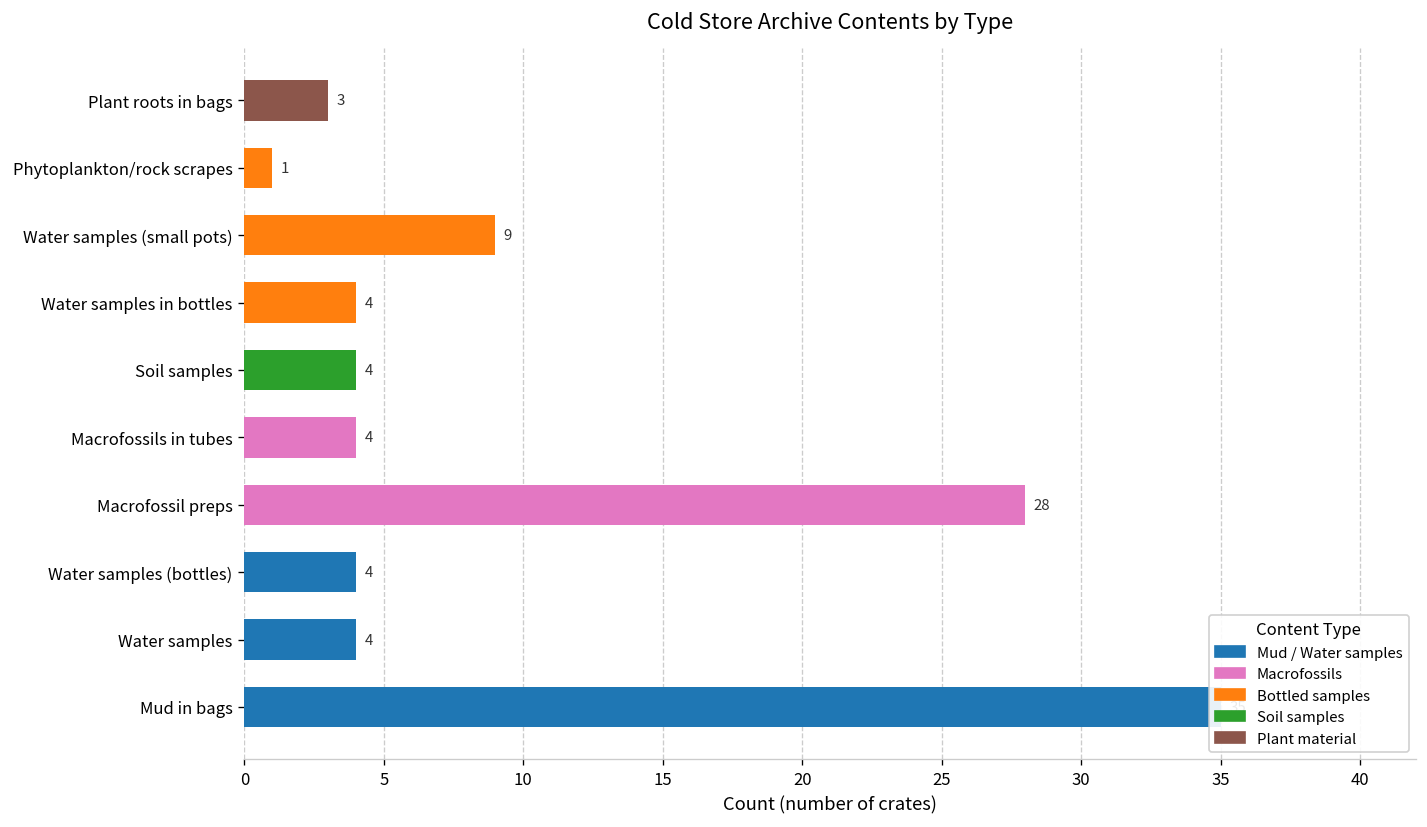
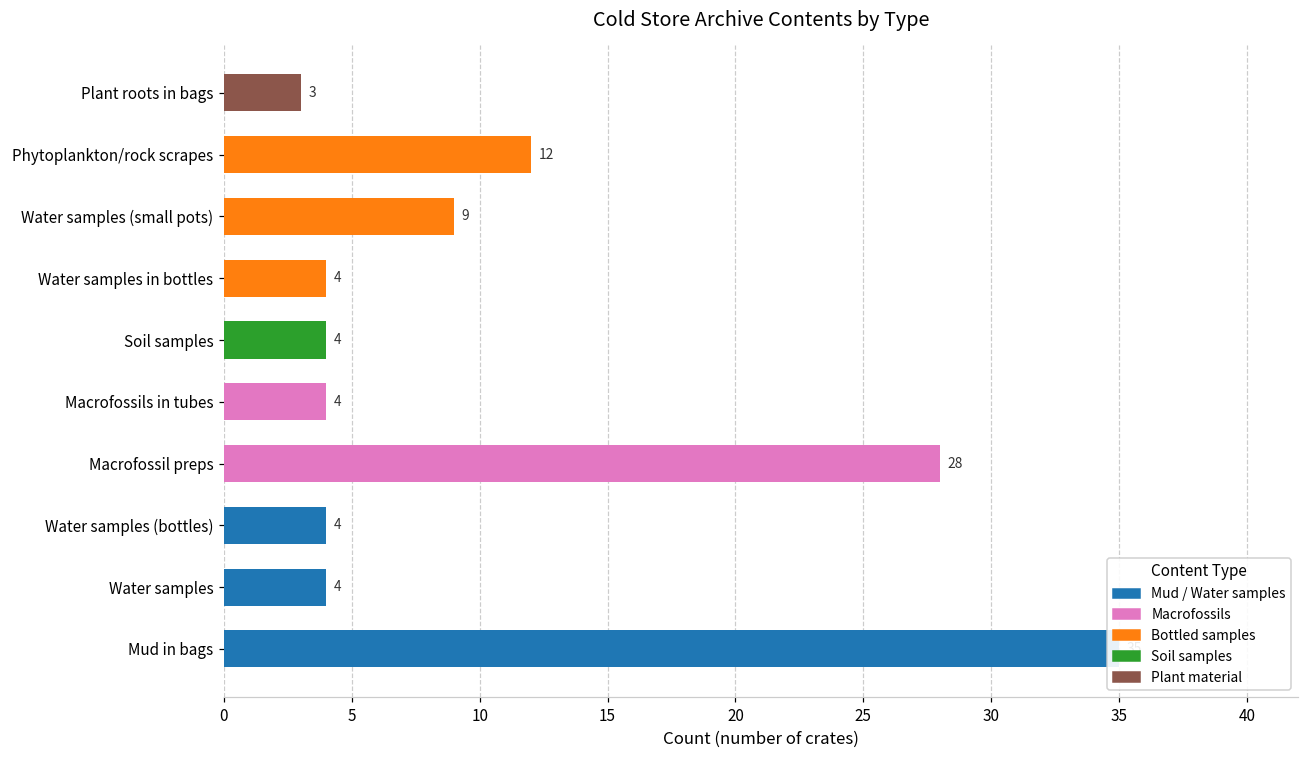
Bottled samples, Phytoplankton/rock scrapes: 1 -> 12
